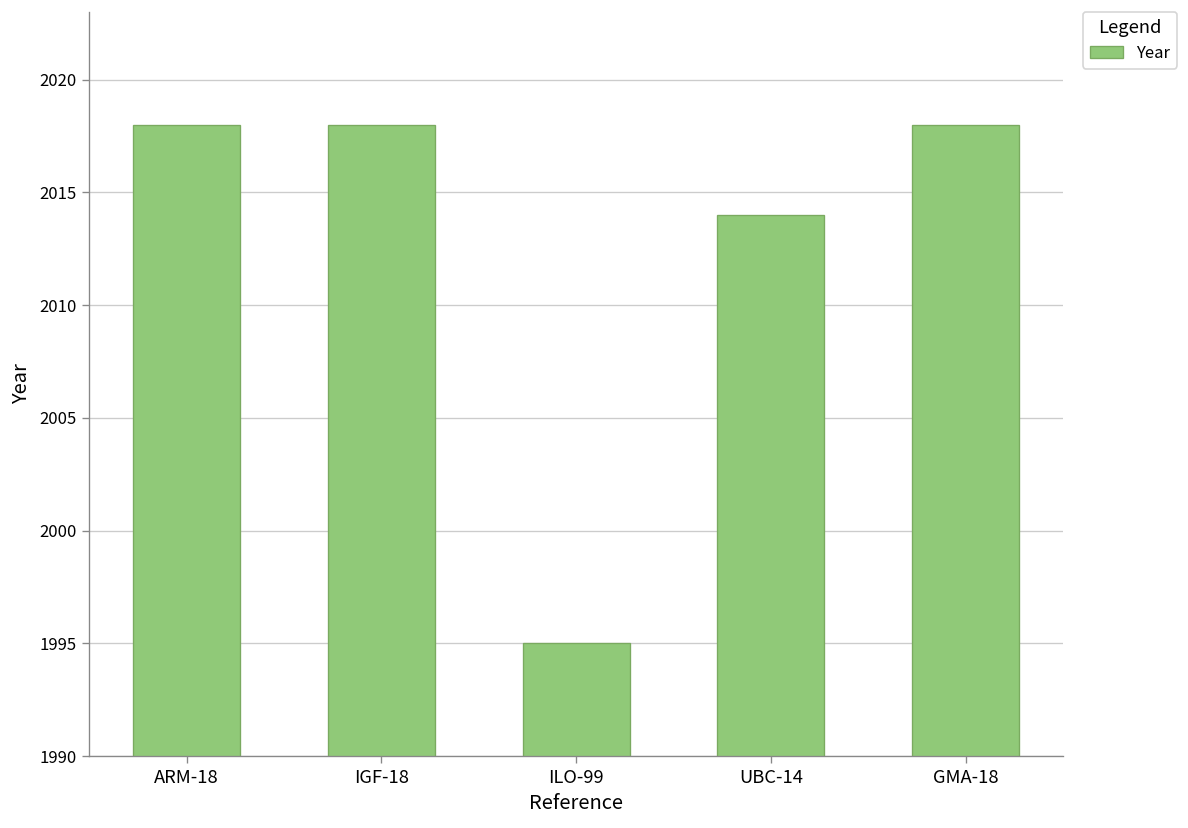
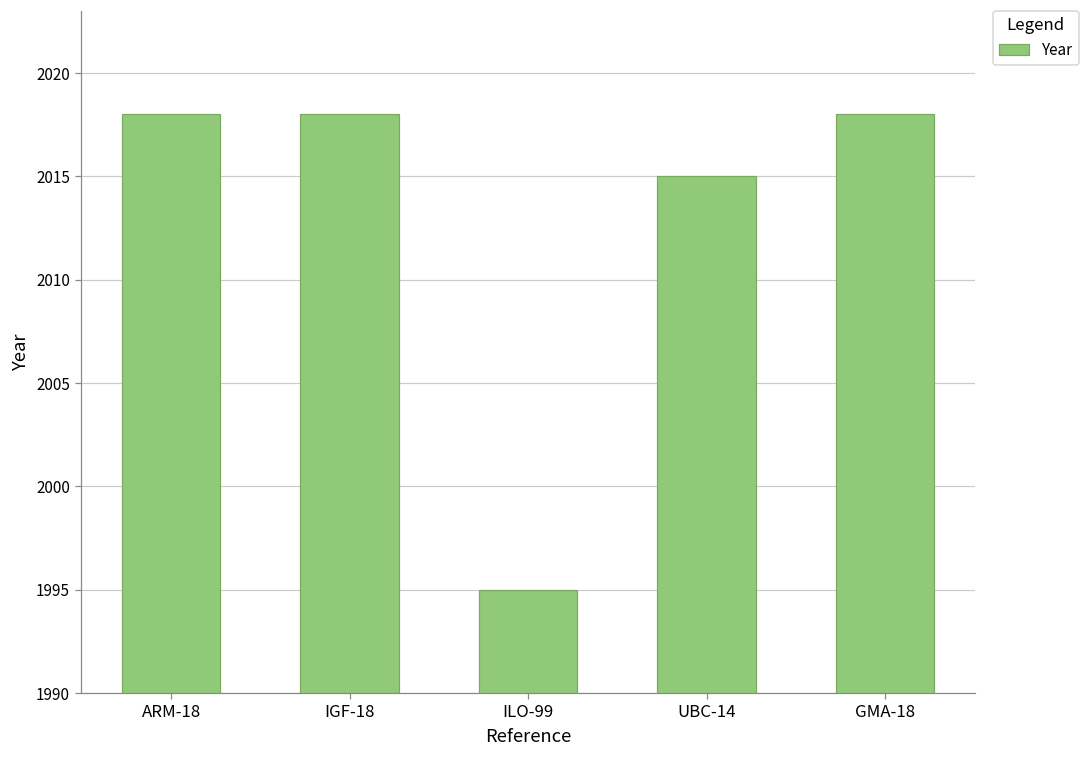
UBC-14: 2014 -> 2015
